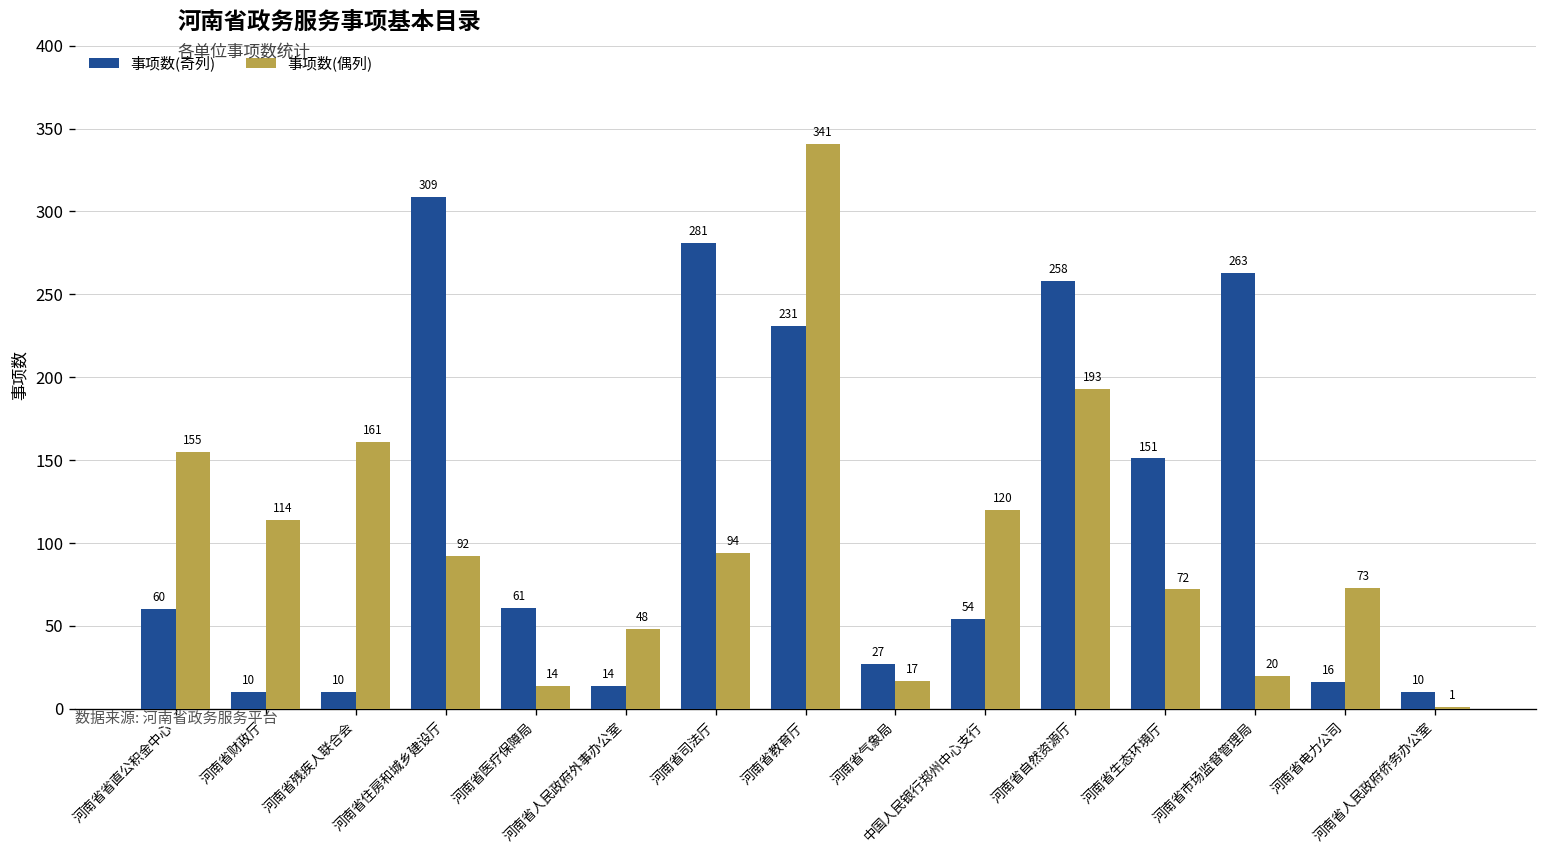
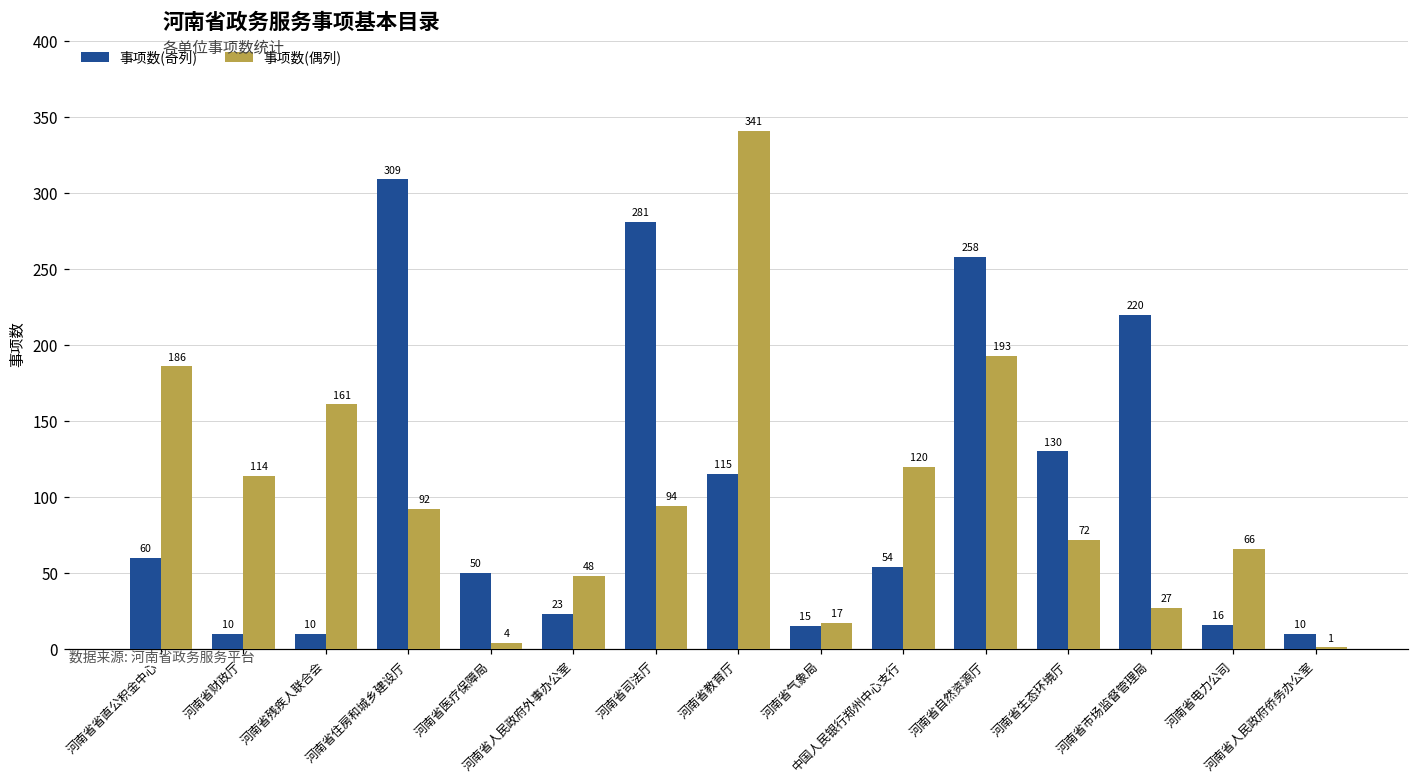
事项数(偶列), 河南省省直公积金中心: 155 -> 186
事项数(奇列), 河南省医疗保障局: 61 -> 50
事项数(偶列), 河南省医疗保障局: 14 -> 4
事项数(奇列), 河南省人民政府外事办公室: 14 -> 23
事项数(奇列), 河南省教育厅: 231 -> 115
事项数(奇列), 河南省气象局: 27 -> 15
事项数(奇列), 河南省生态环境厅: 151 -> 130
事项数(奇列), 河南省市场监督管理局: 263 -> 220
事项数(偶列), 河南省市场监督管理局: 20 -> 27
事项数(偶列), 河南省电力公司: 73 -> 66
